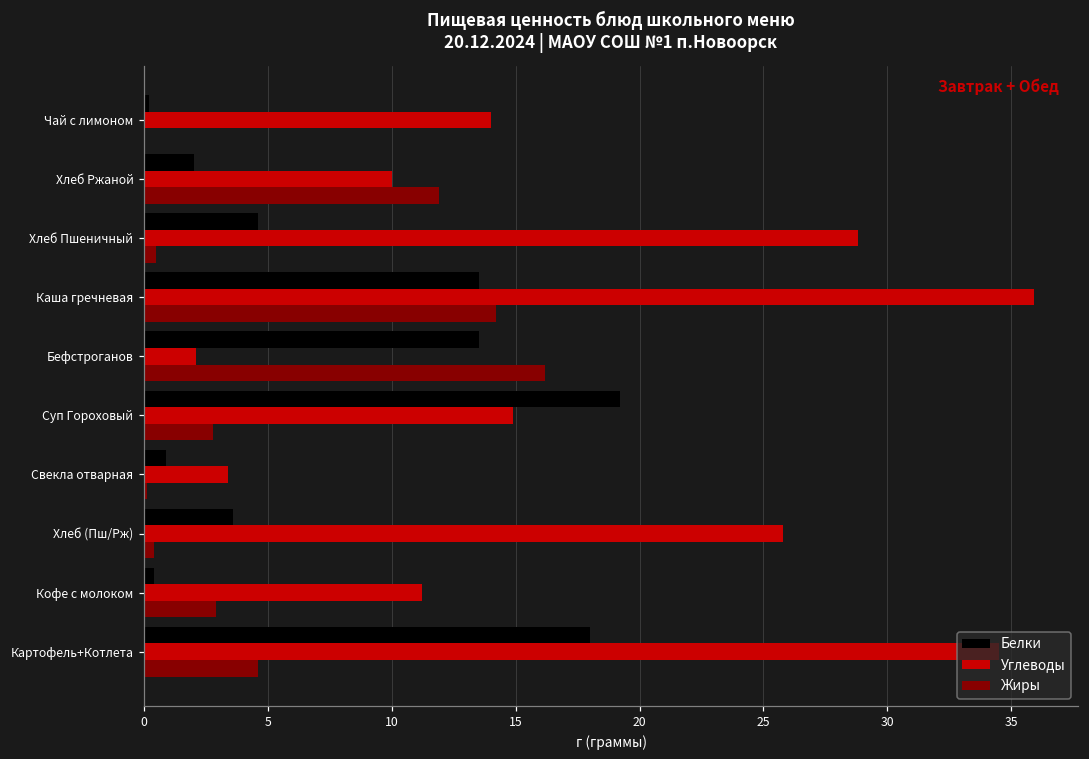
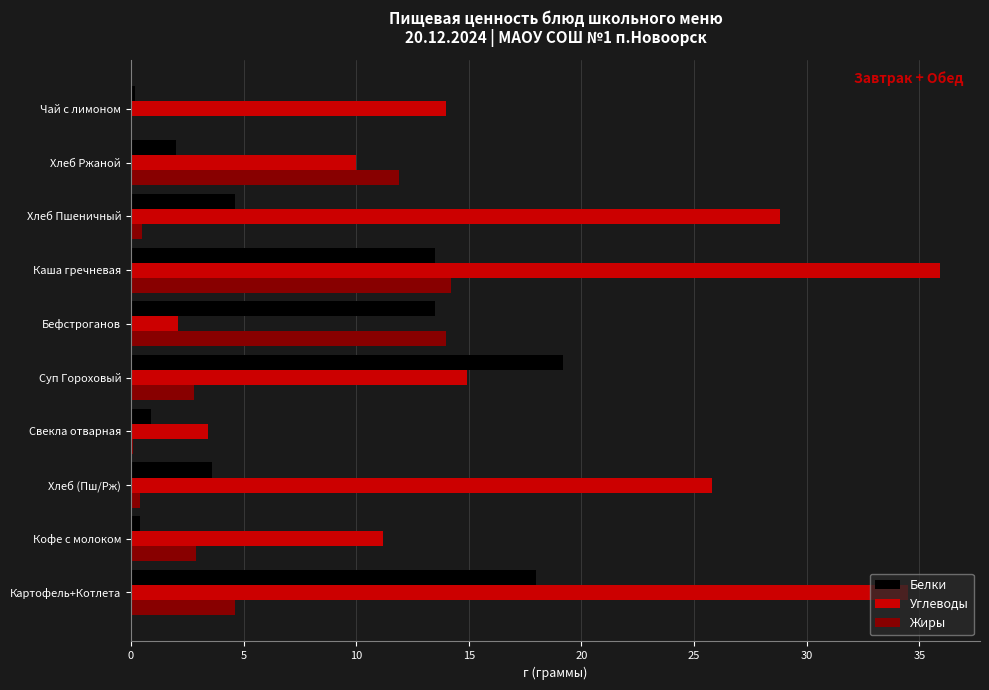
Жиры, Бефстроганов: 16.2 -> 14.0
